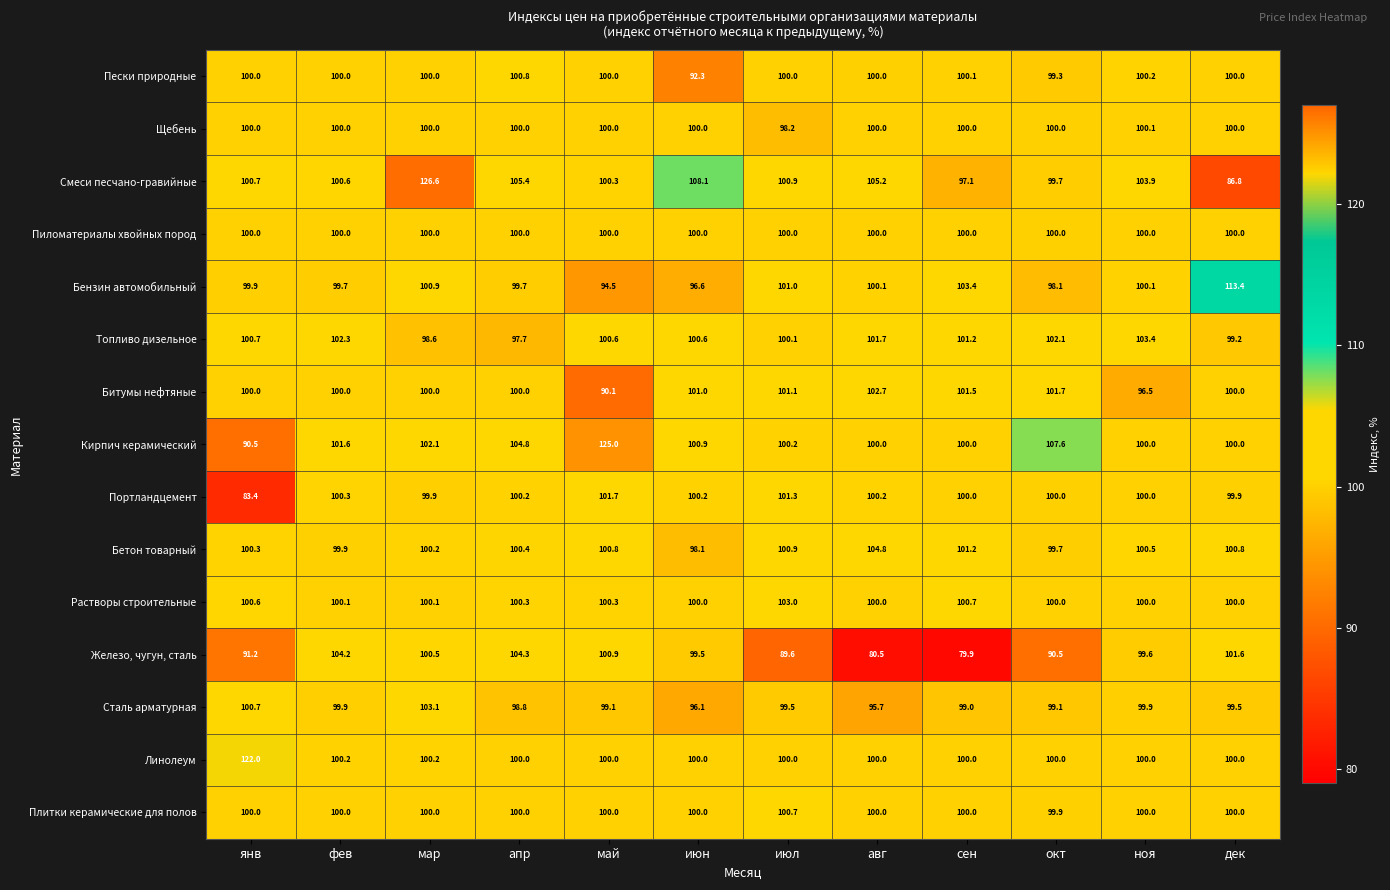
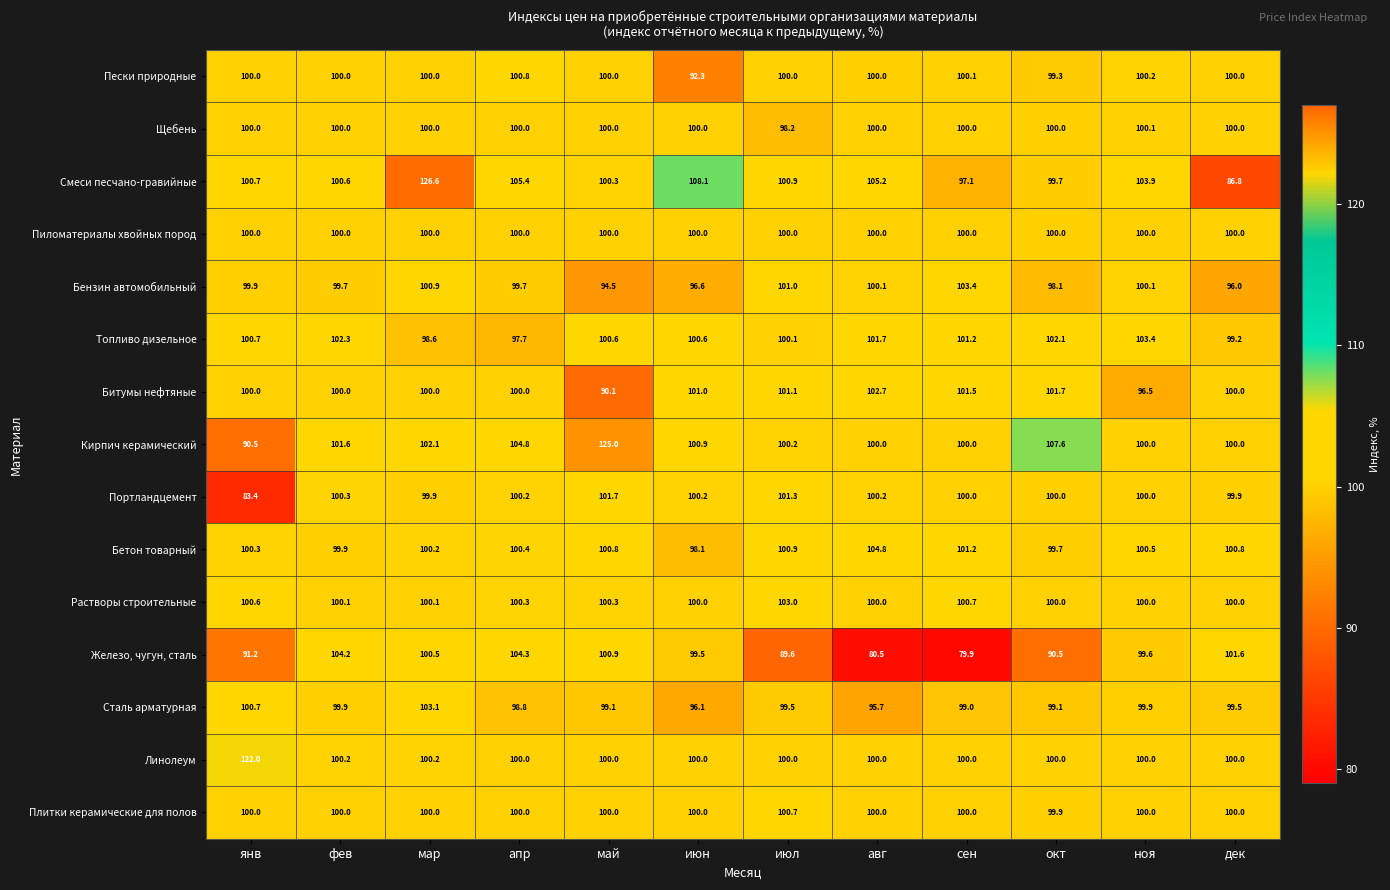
Бензин автомобильный, дек: 113.4 -> 96.0
